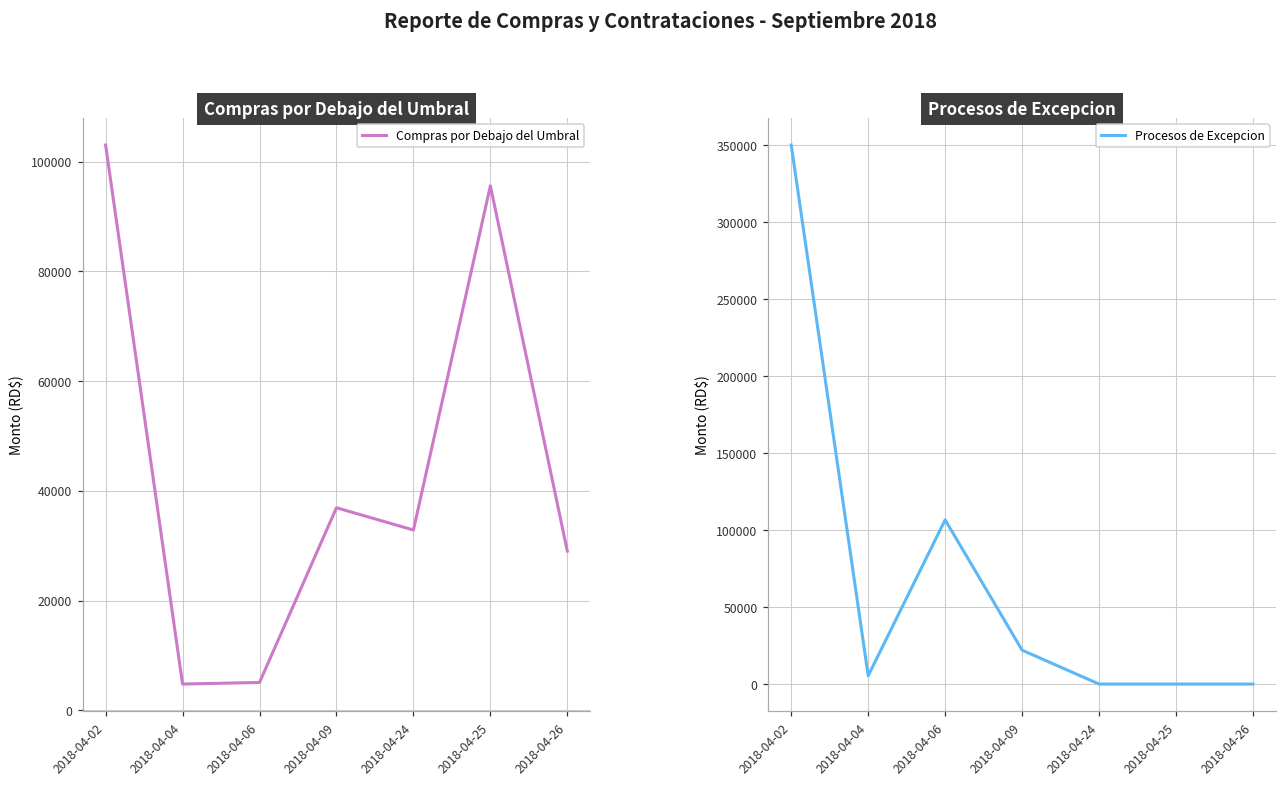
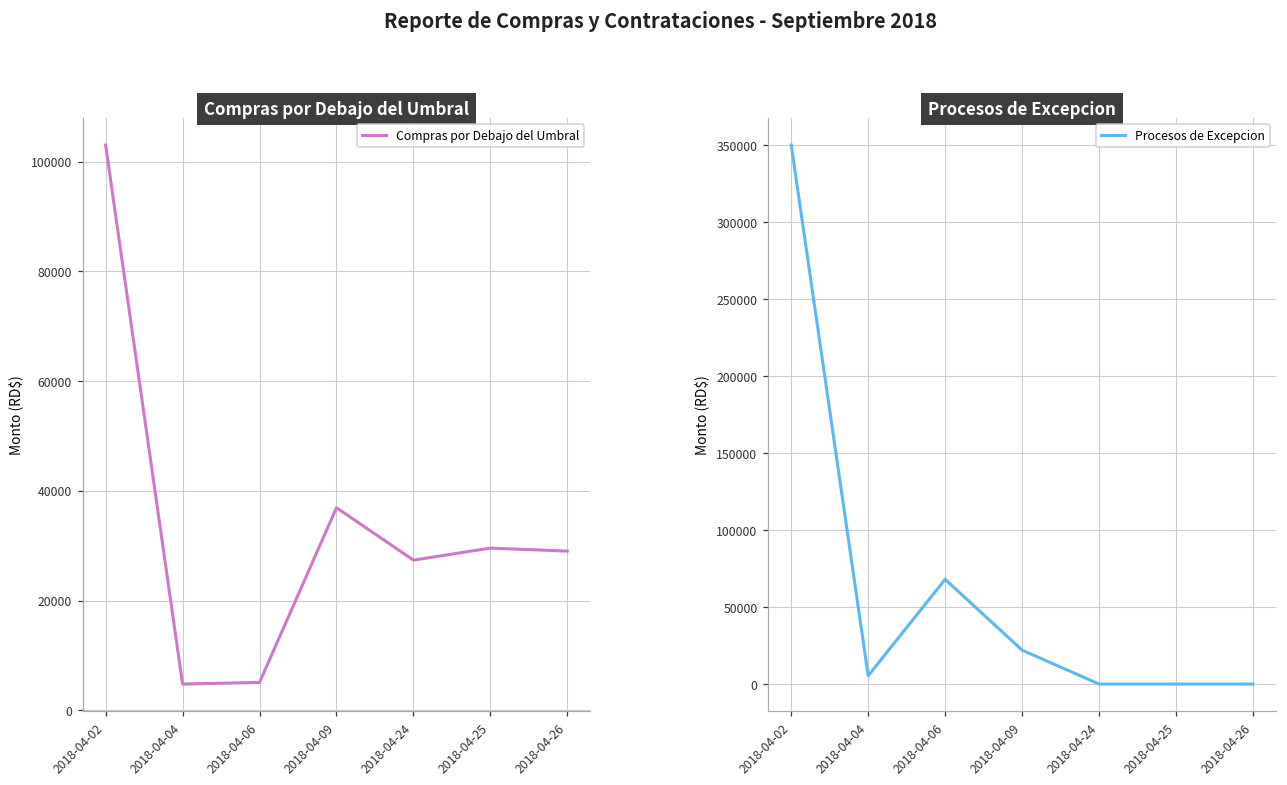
Compras por Debajo del Umbral, 2018-04-24: 33000 -> 27000
Compras por Debajo del Umbral, 2018-04-25: 96000 -> 30000
Procesos de Excepcion, 2018-04-06: 107000 -> 68000
